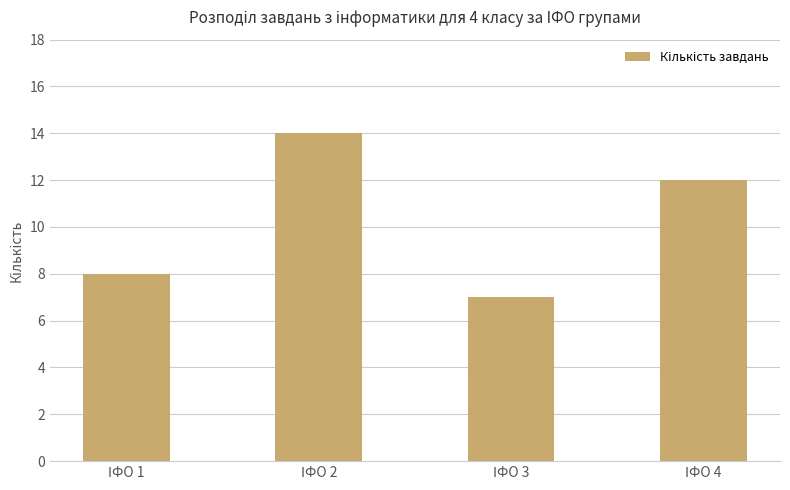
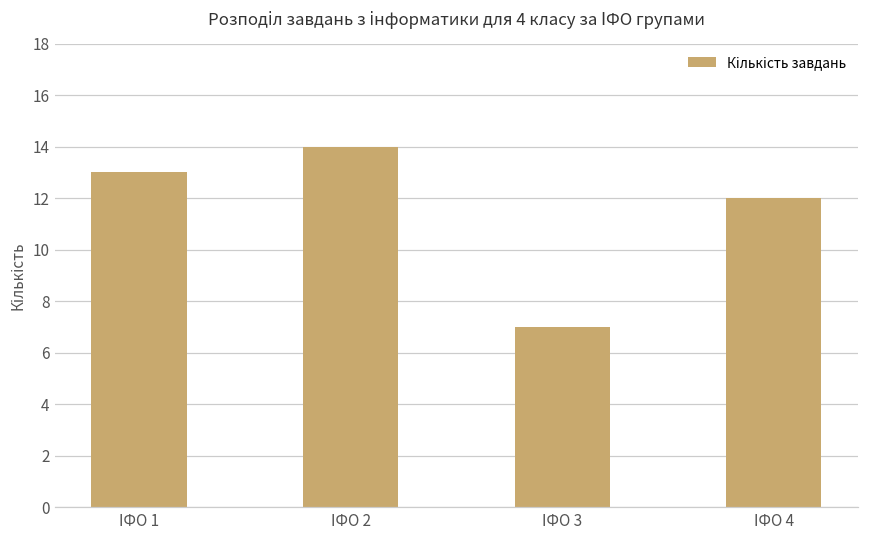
ІФО 1: 8 -> 13
